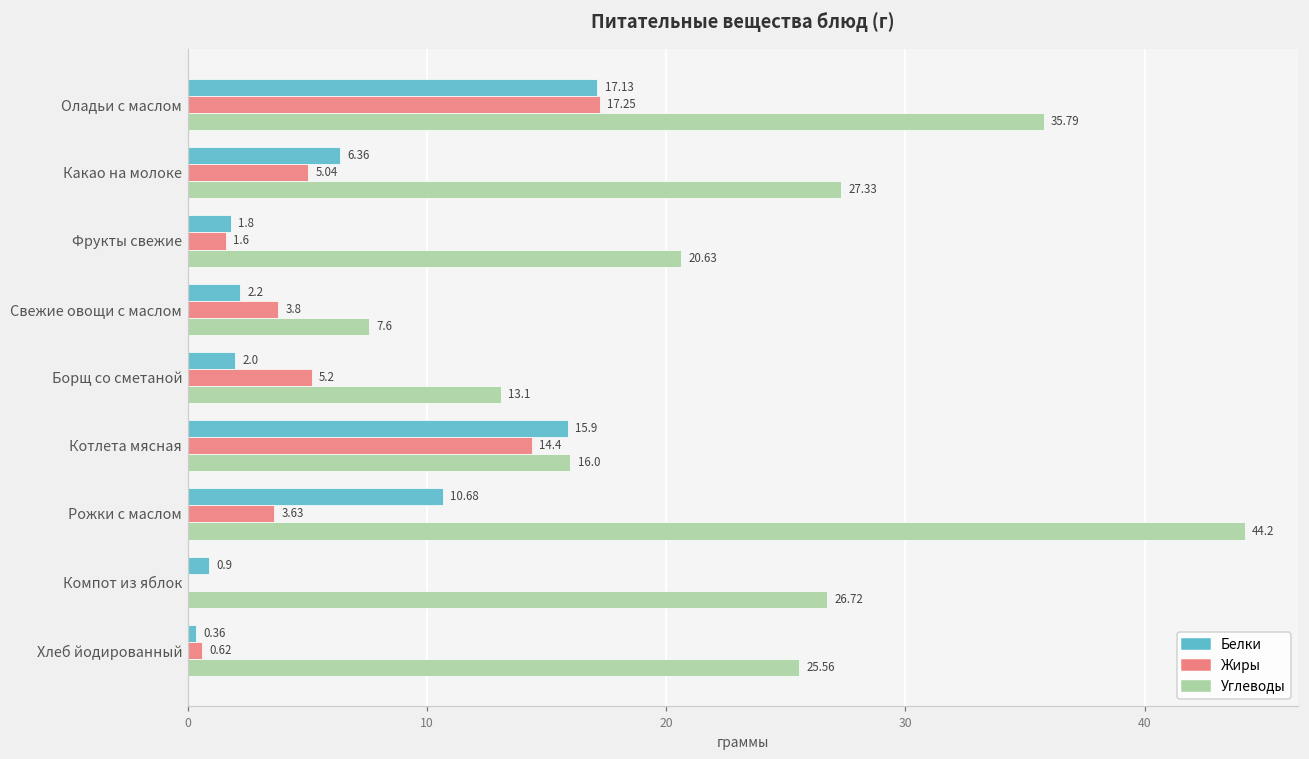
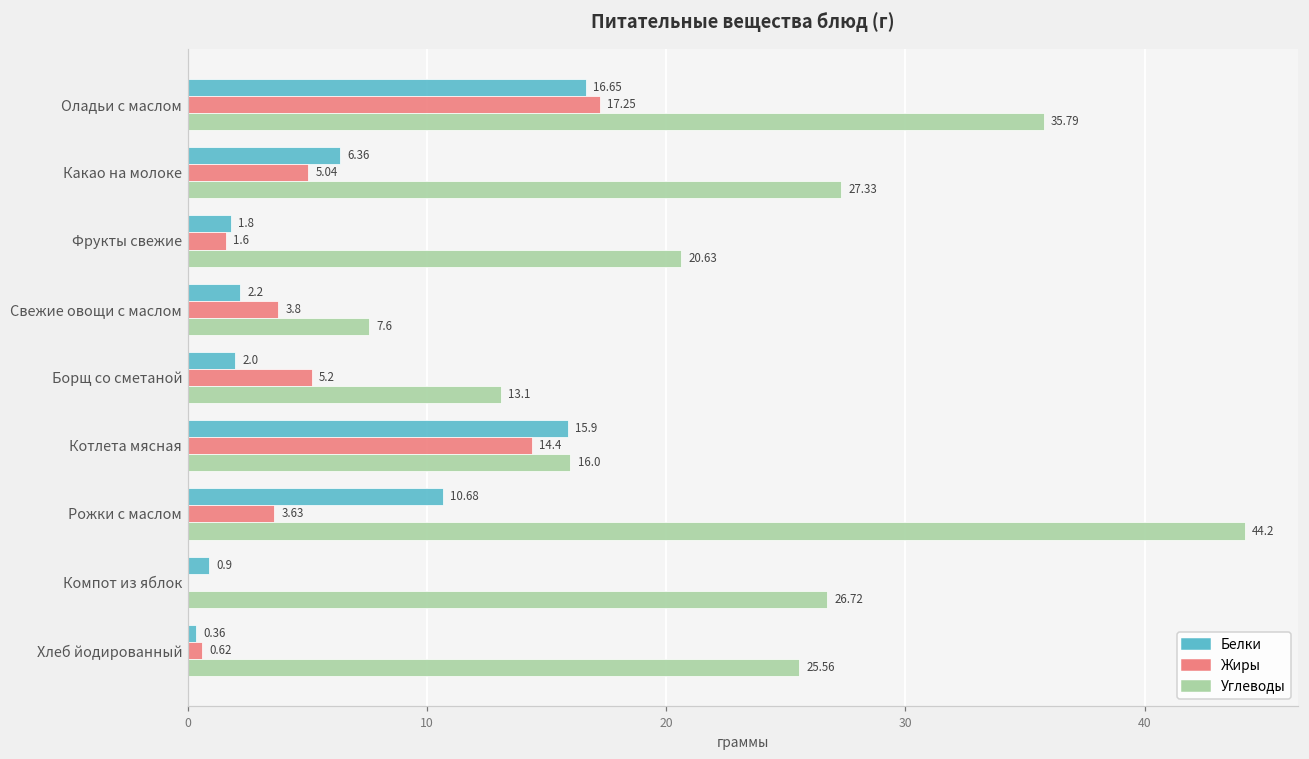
Белки, Оладьи с маслом: 17.13 -> 16.65
